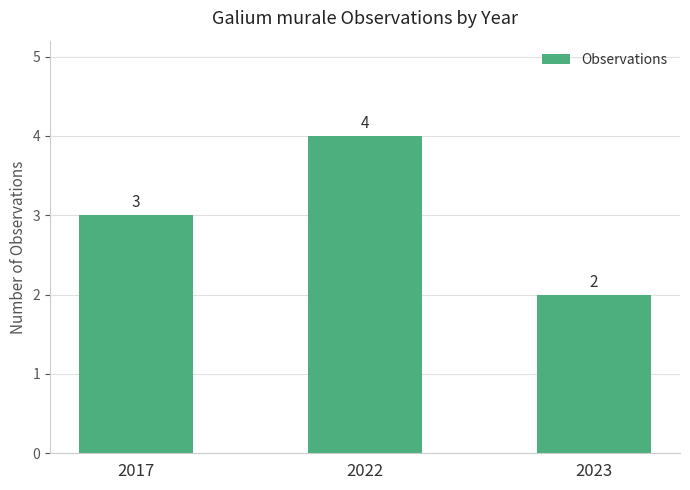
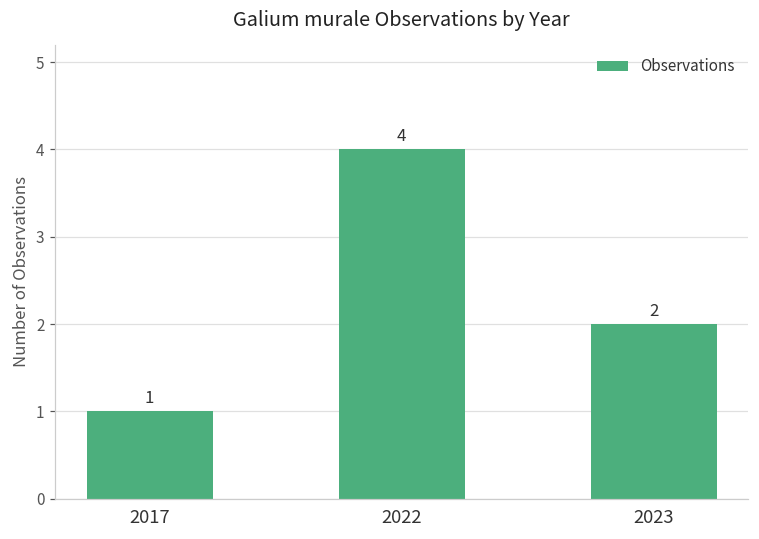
2017: 3 -> 1
